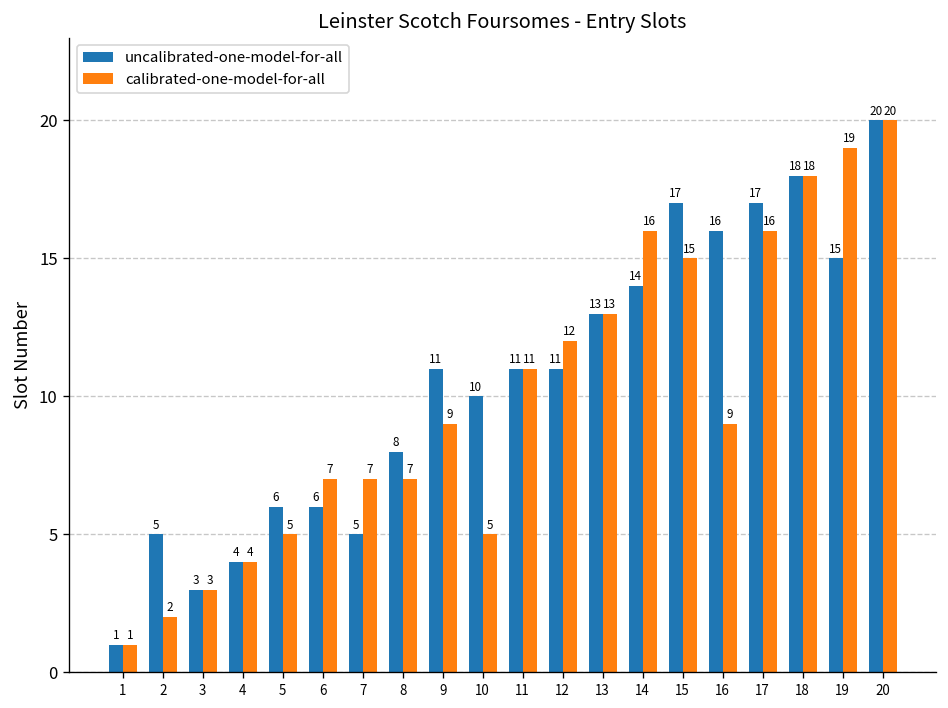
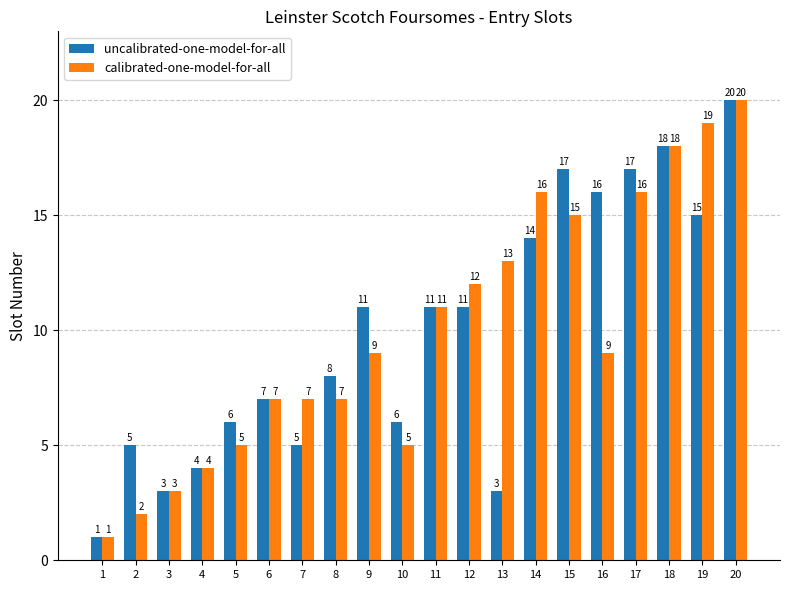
uncalibrated-one-model-for-all, 6: 6 -> 7
uncalibrated-one-model-for-all, 10: 10 -> 6
uncalibrated-one-model-for-all, 13: 13 -> 3
